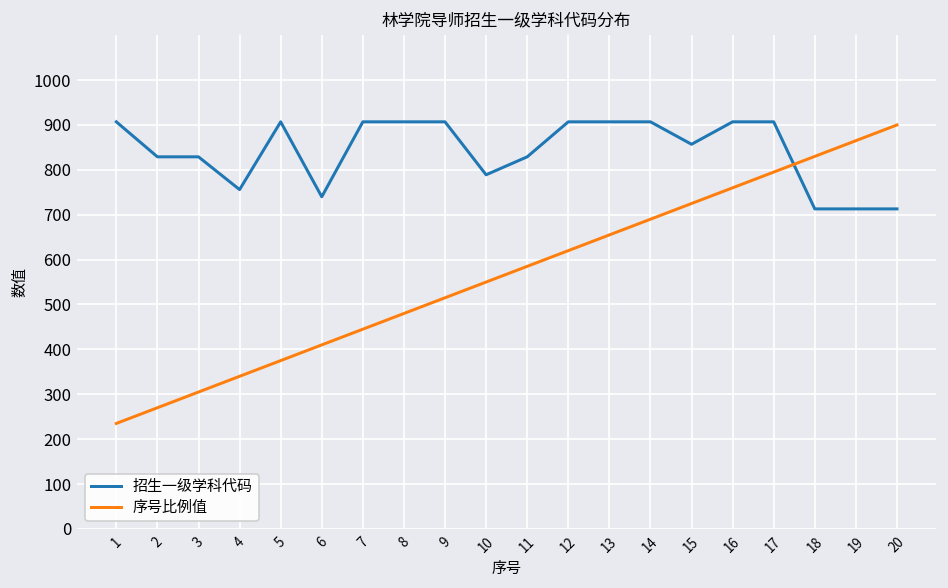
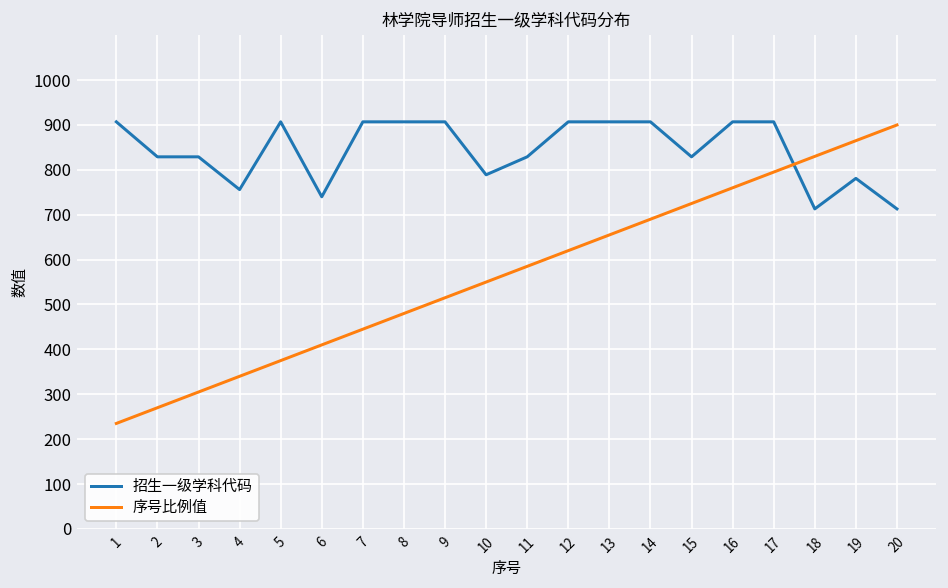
招生一级学科代码, 15: 860 -> 830
招生一级学科代码, 19: 710 -> 780
